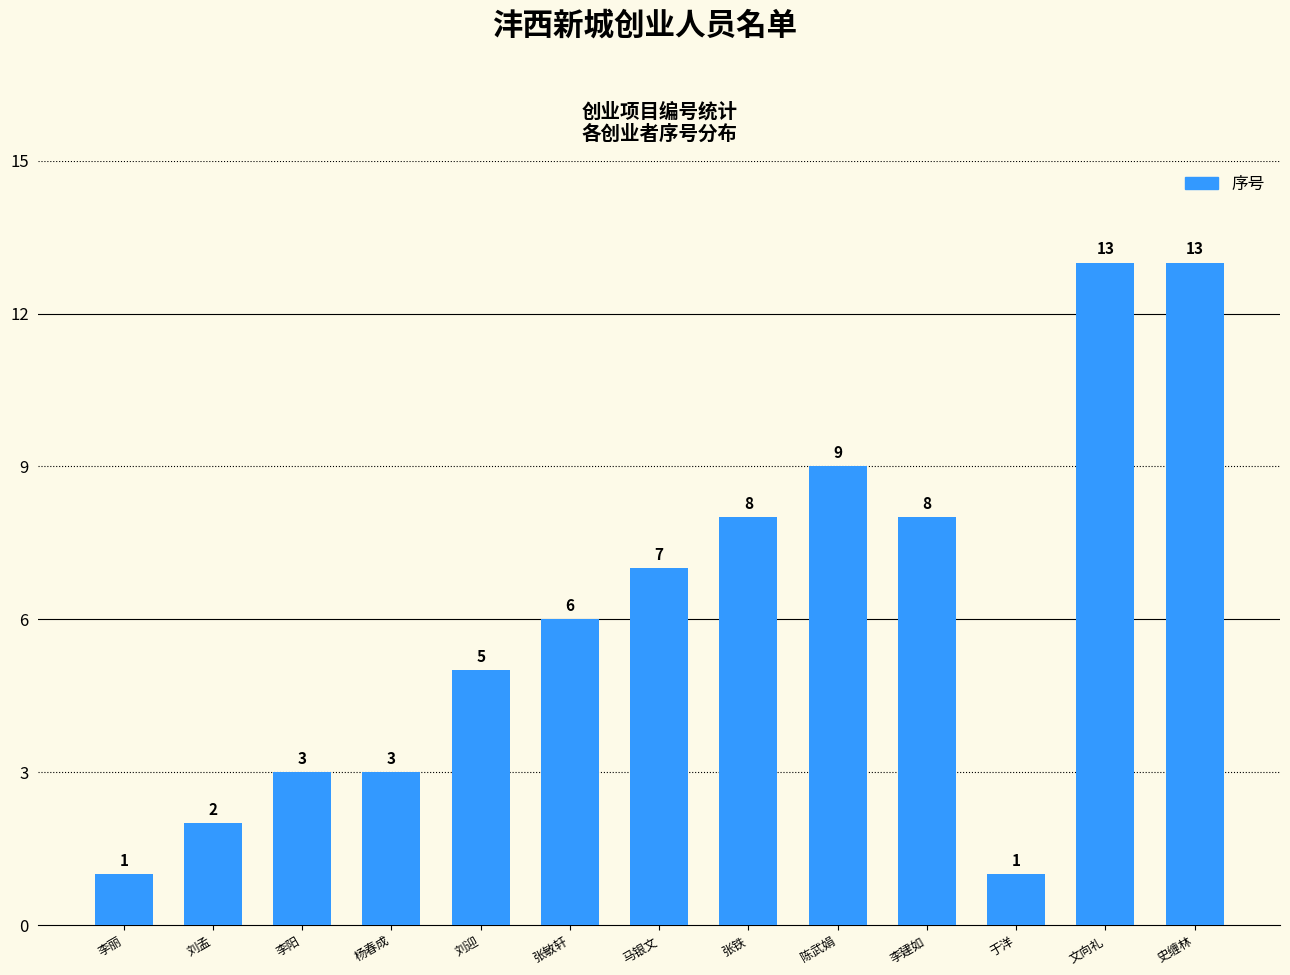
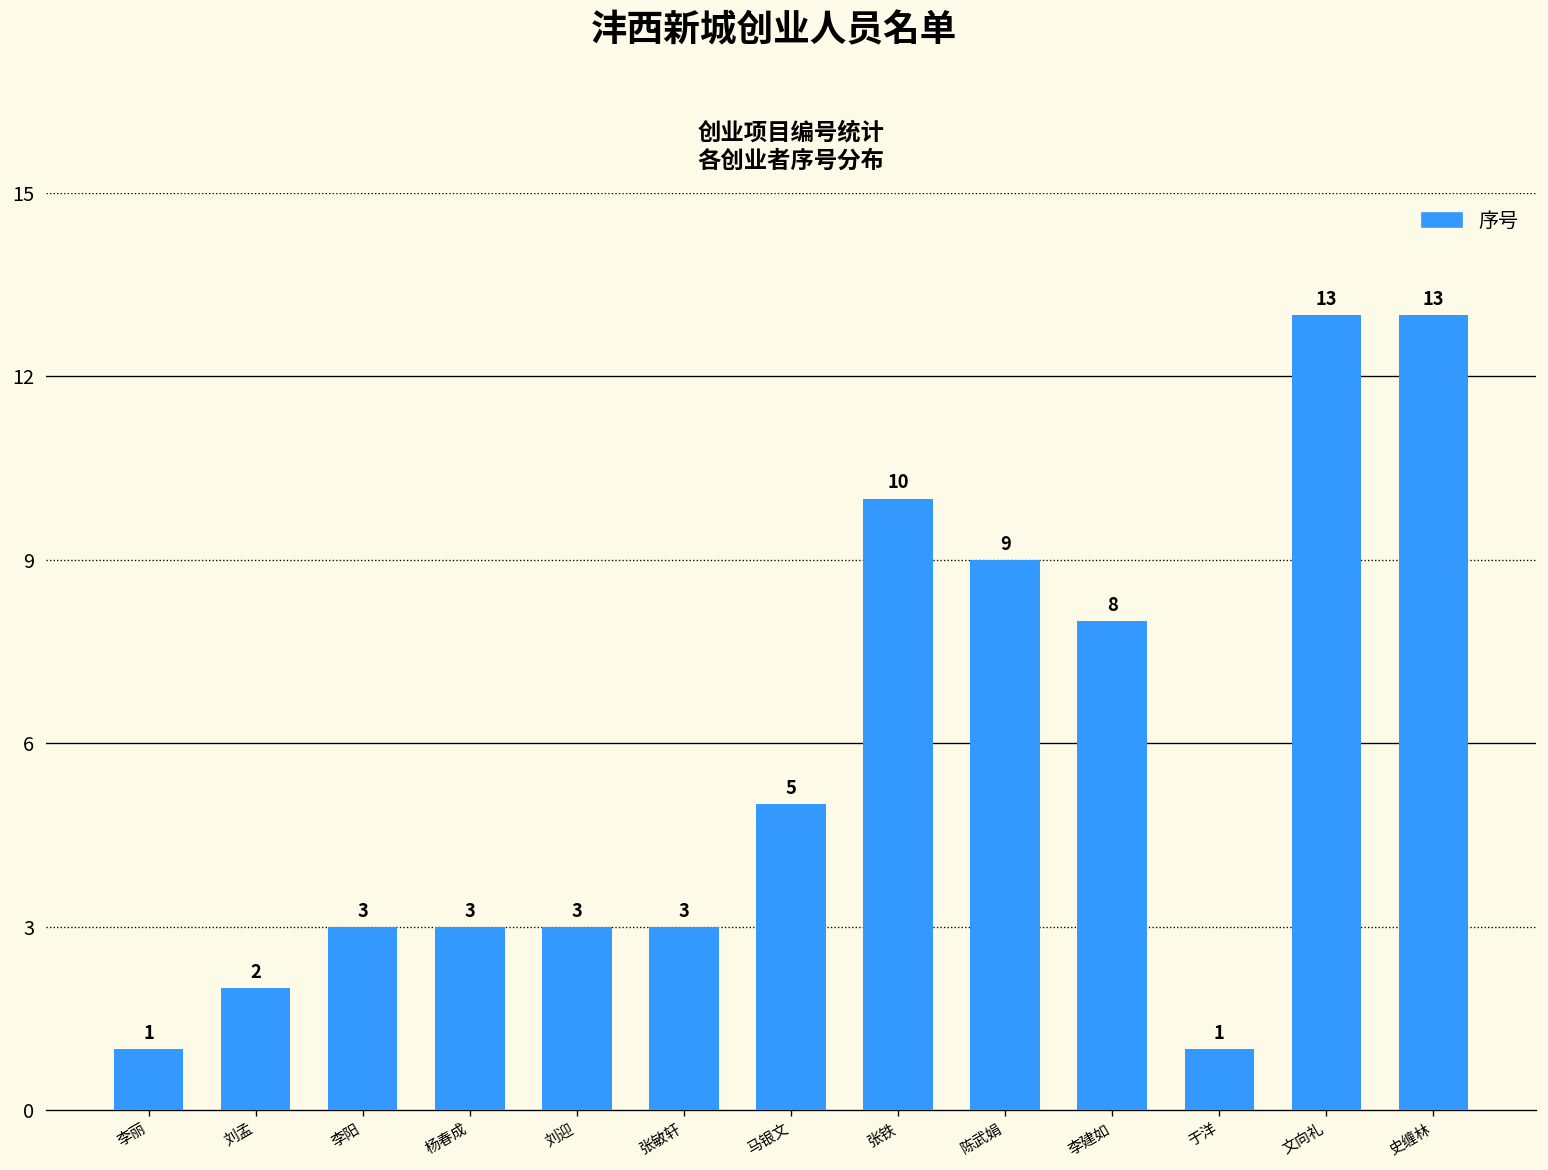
刘迎: 5 -> 3
张敏轩: 6 -> 3
马银文: 7 -> 5
张铁: 8 -> 10
